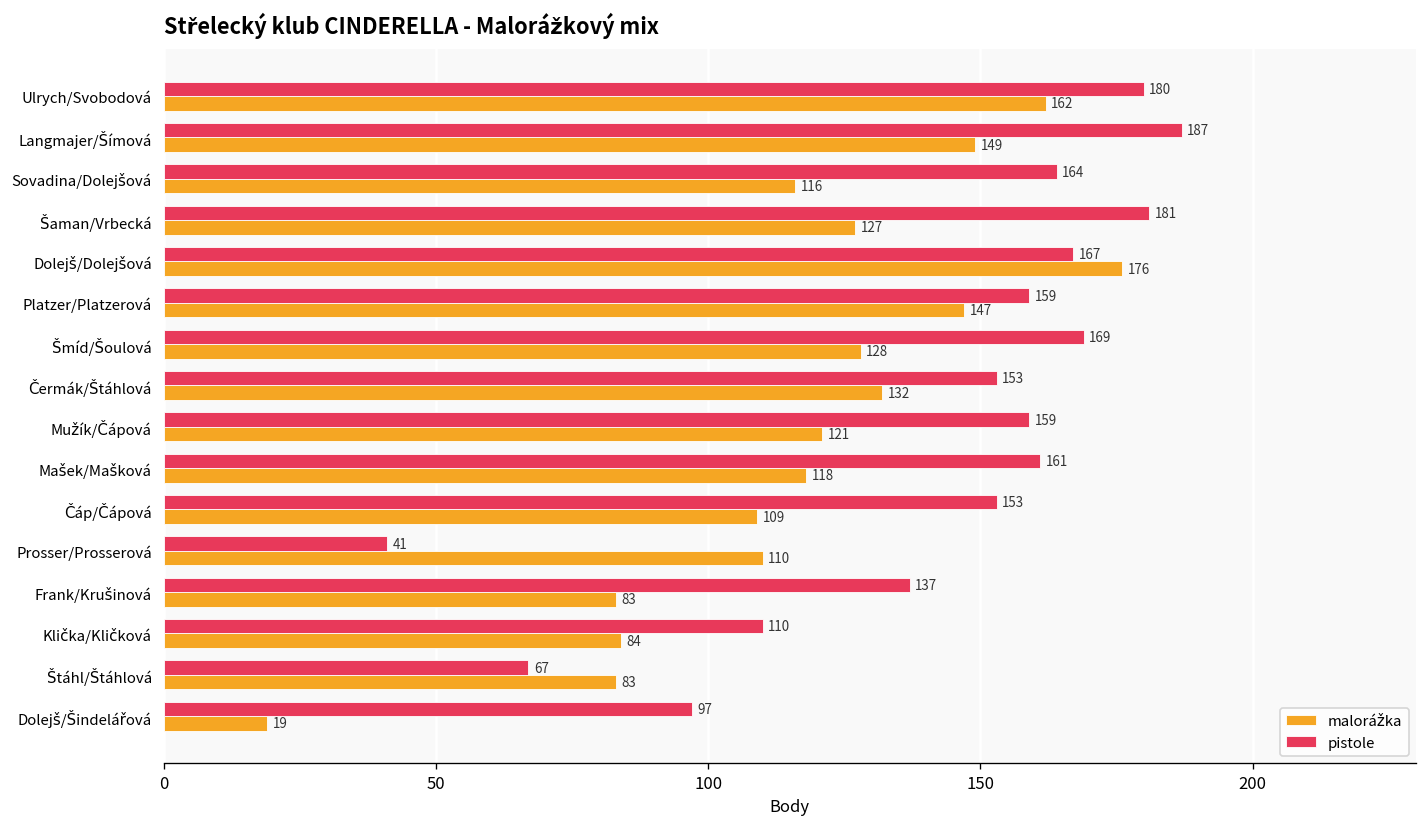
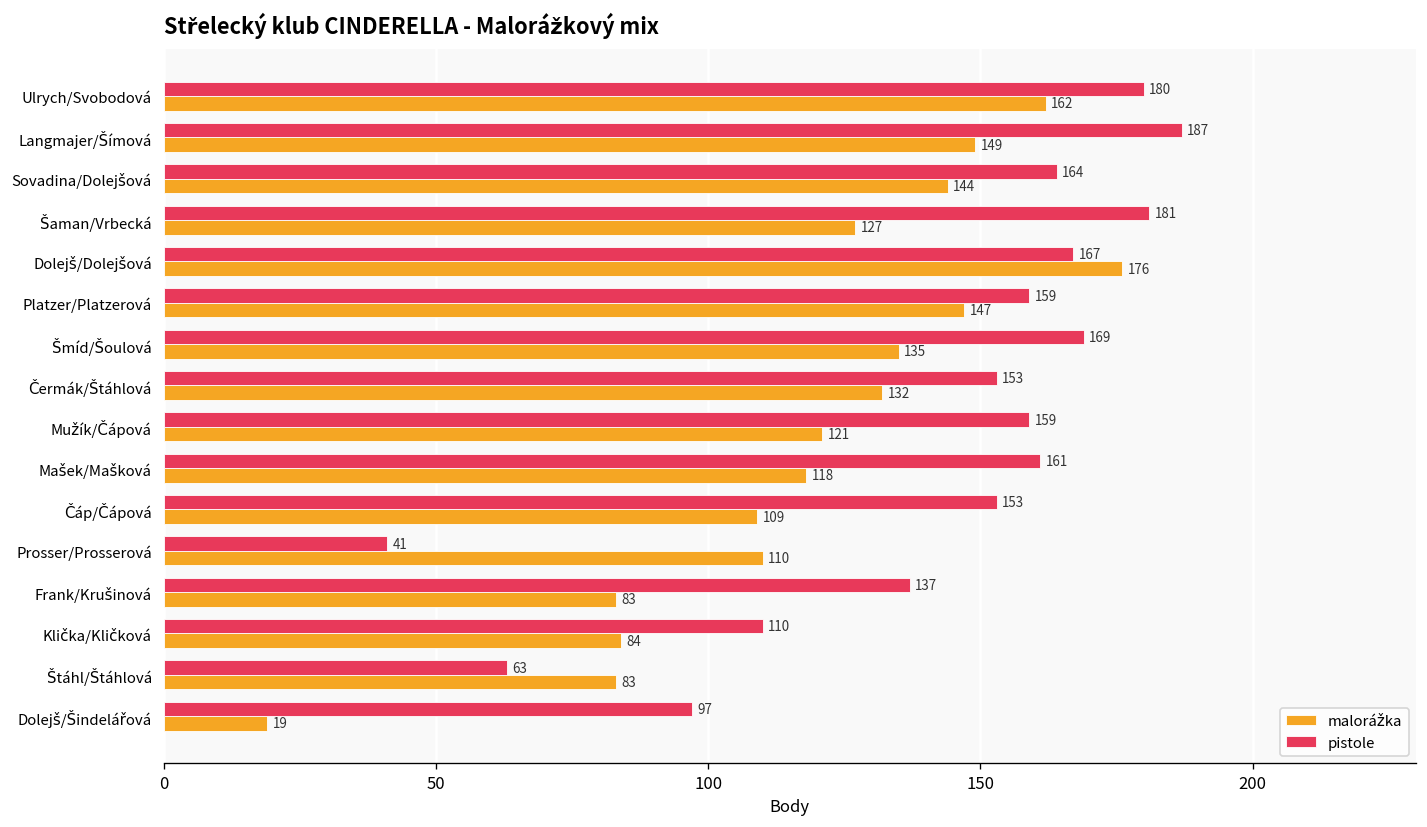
malorážka, Sovadina/Dolejšová: 116 -> 144
malorážka, Šmíd/Šoulová: 128 -> 135
pistole, Štáhl/Štáhlová: 67 -> 63
